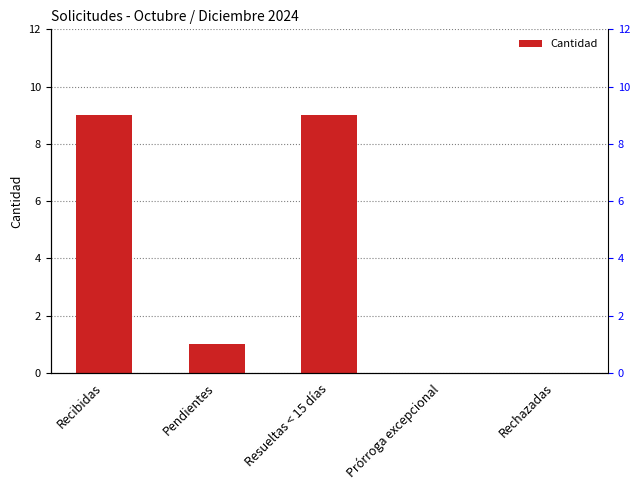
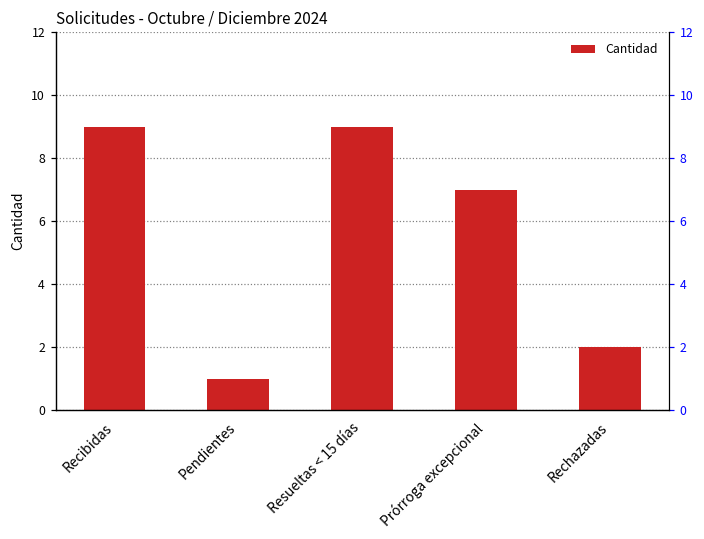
Prórroga excepcional: 0 -> 7
Rechazadas: 0 -> 2
